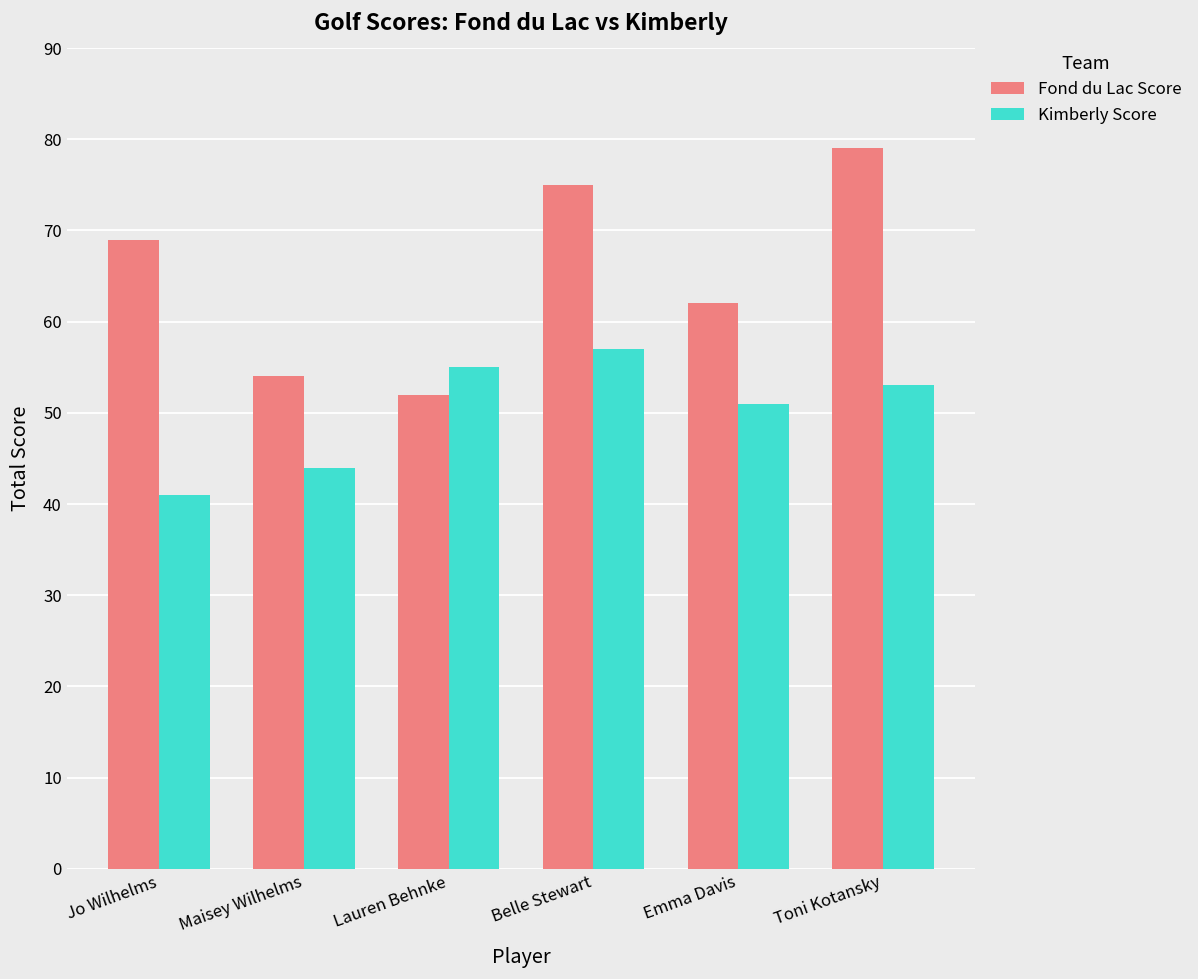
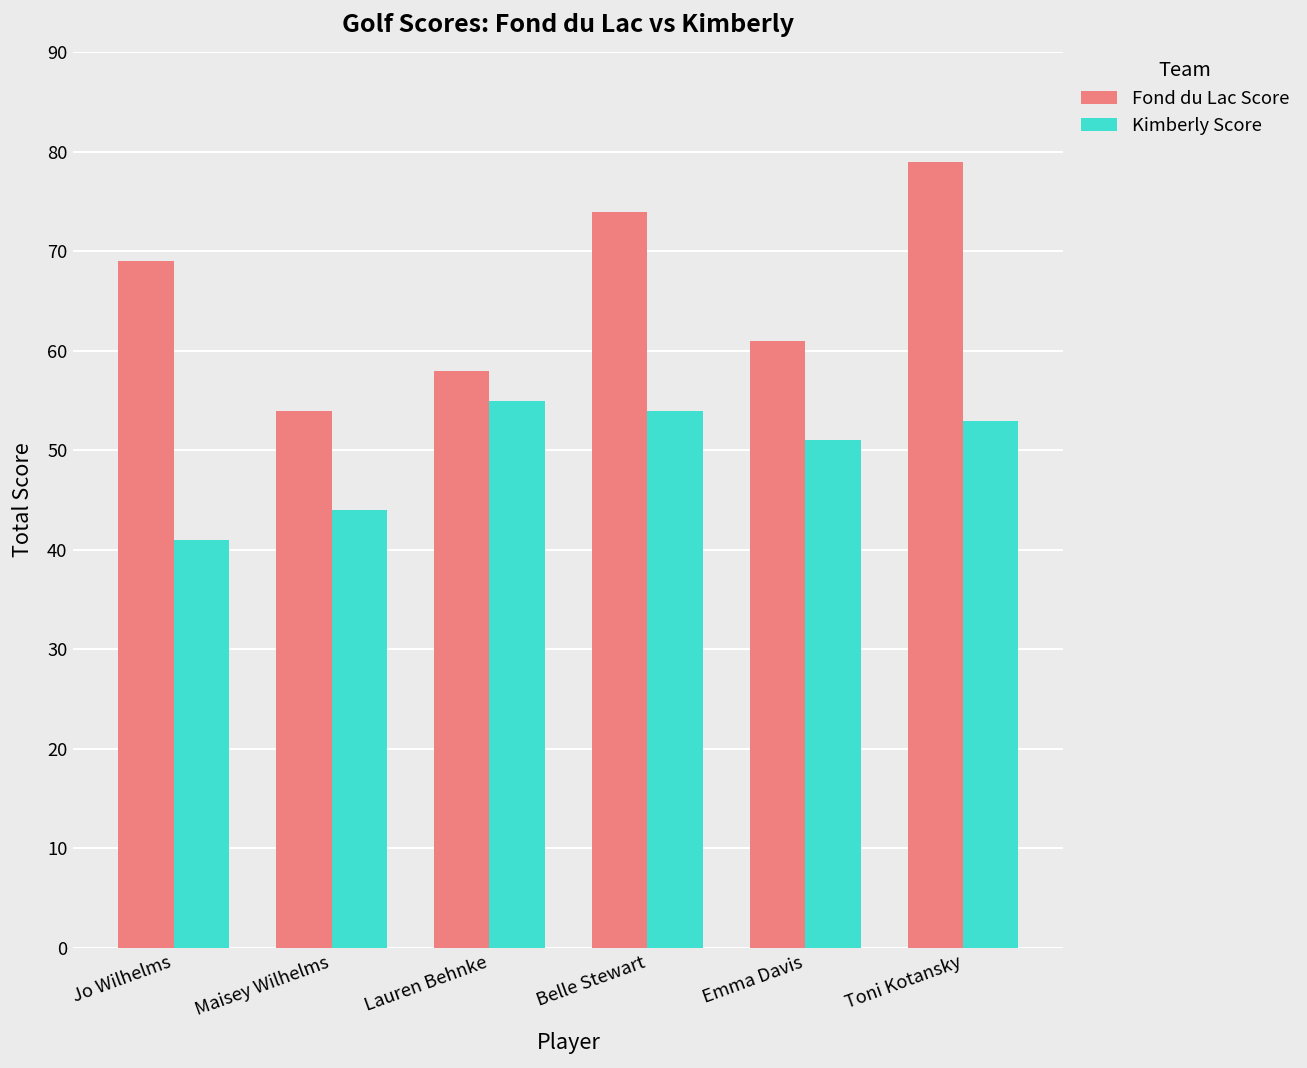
Fond du Lac Score, Lauren Behnke: 52 -> 58
Fond du Lac Score, Belle Stewart: 75 -> 74
Kimberly Score, Belle Stewart: 57 -> 54
Fond du Lac Score, Emma Davis: 62 -> 61
